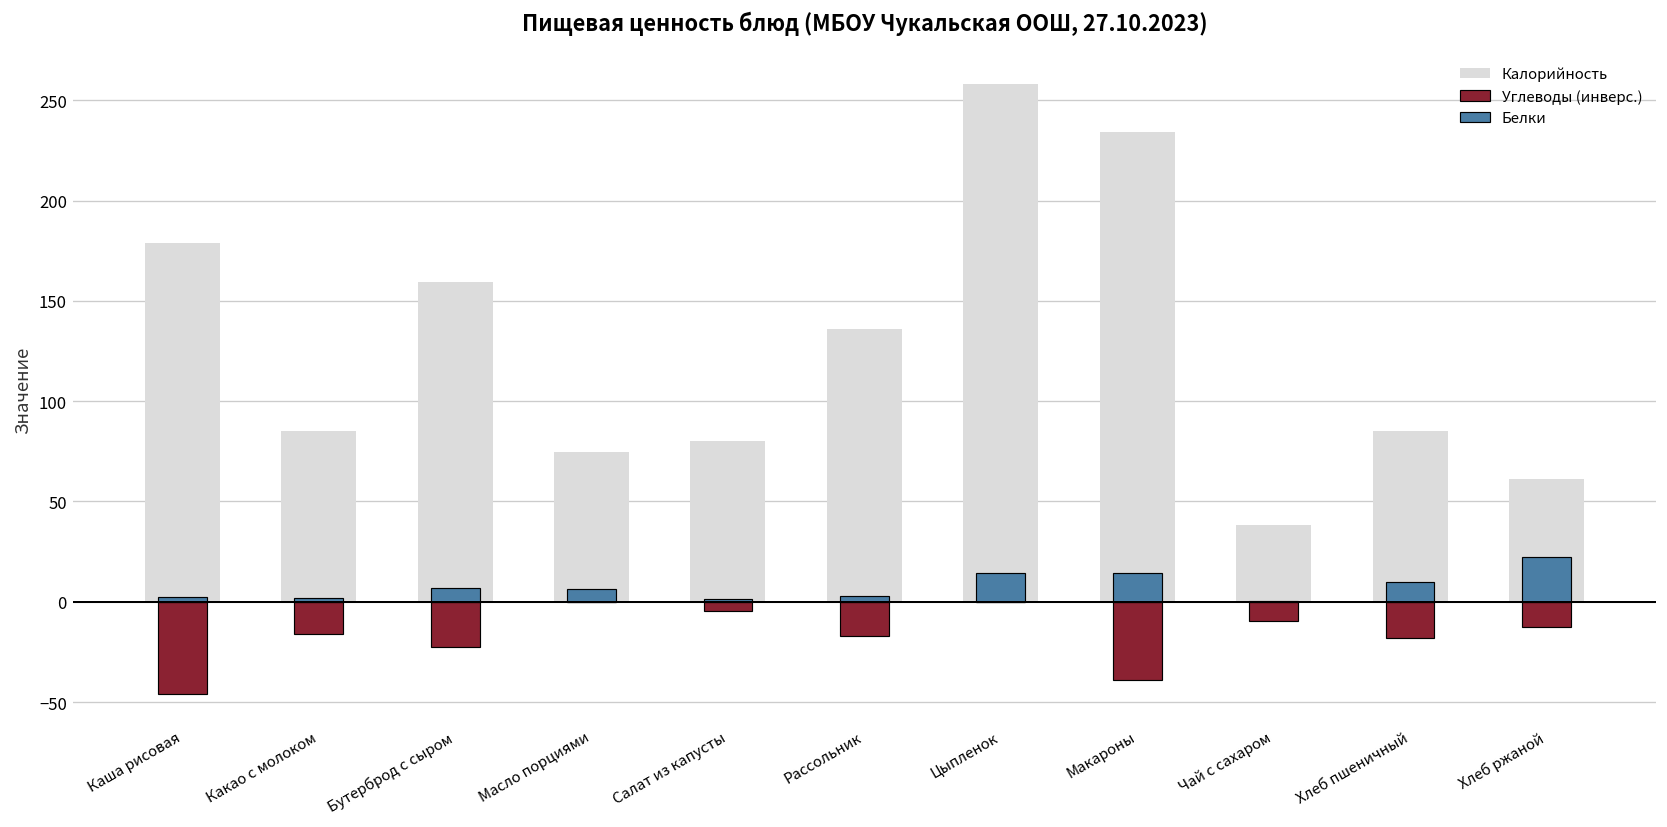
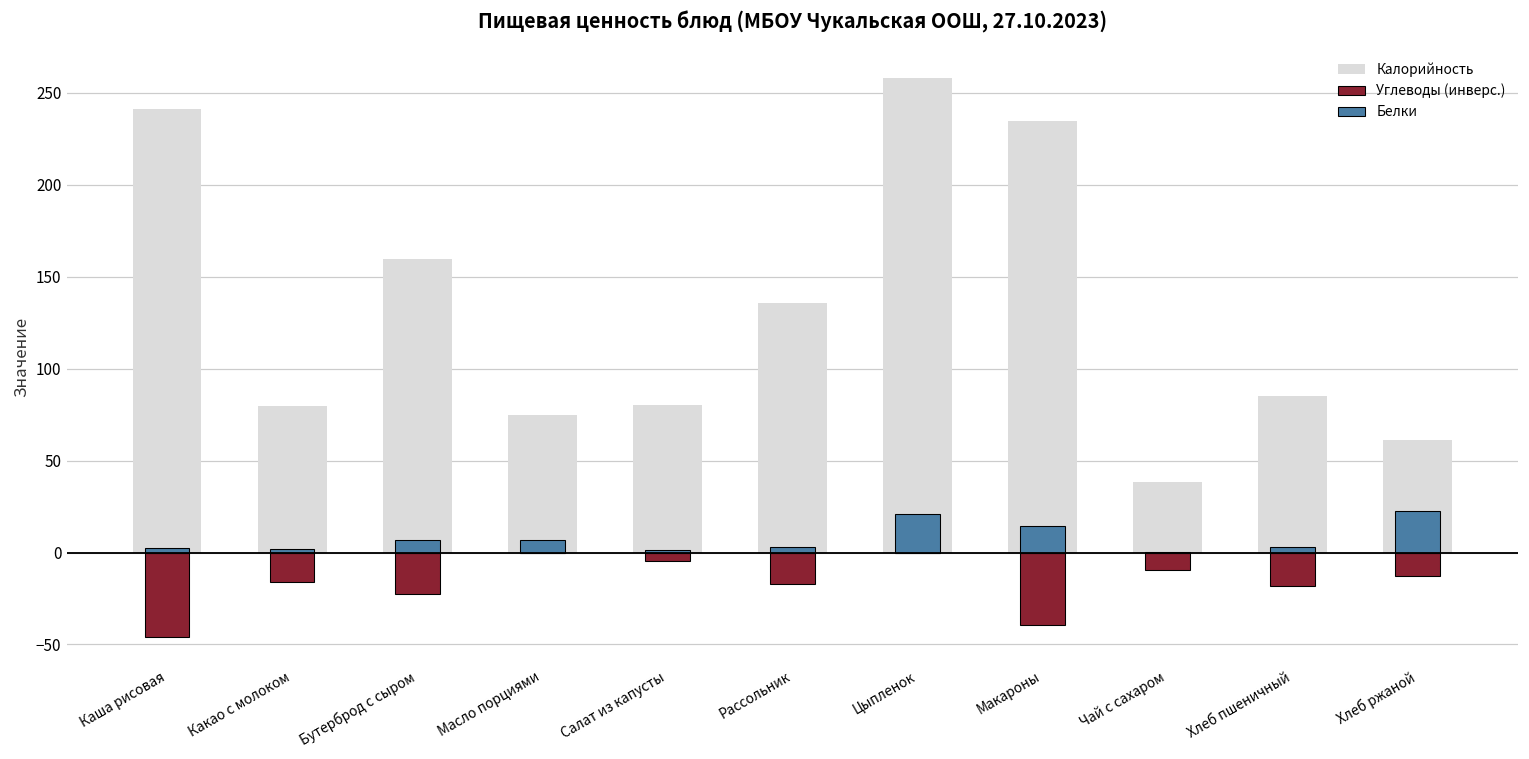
Калорийность, Каша рисовая: 179 -> 241
Калорийность, Какао с молоком: 85 -> 80
Белки, Цыпленок: 14 -> 21
Белки, Хлеб пшеничный: 10 -> 3
